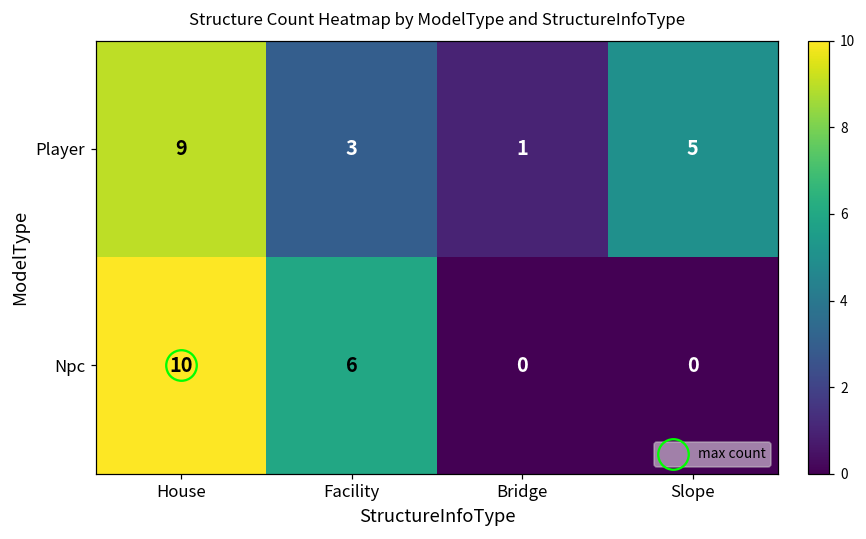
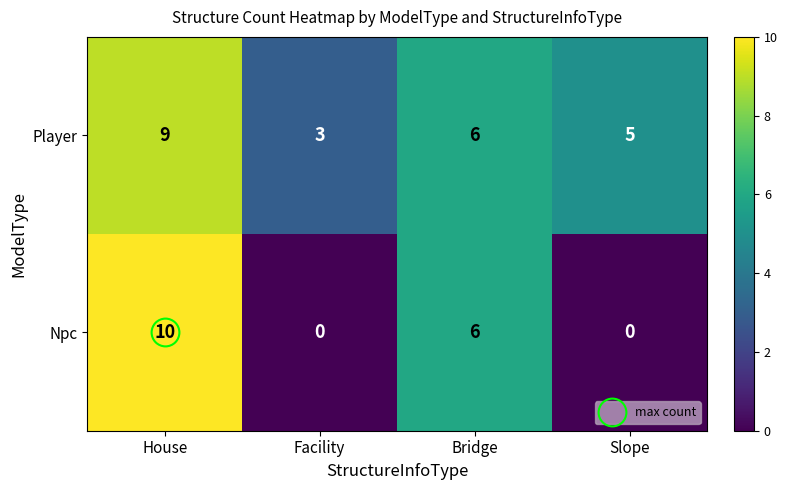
Player, Bridge: 1 -> 6
Npc, Facility: 6 -> 0
Npc, Bridge: 0 -> 6
